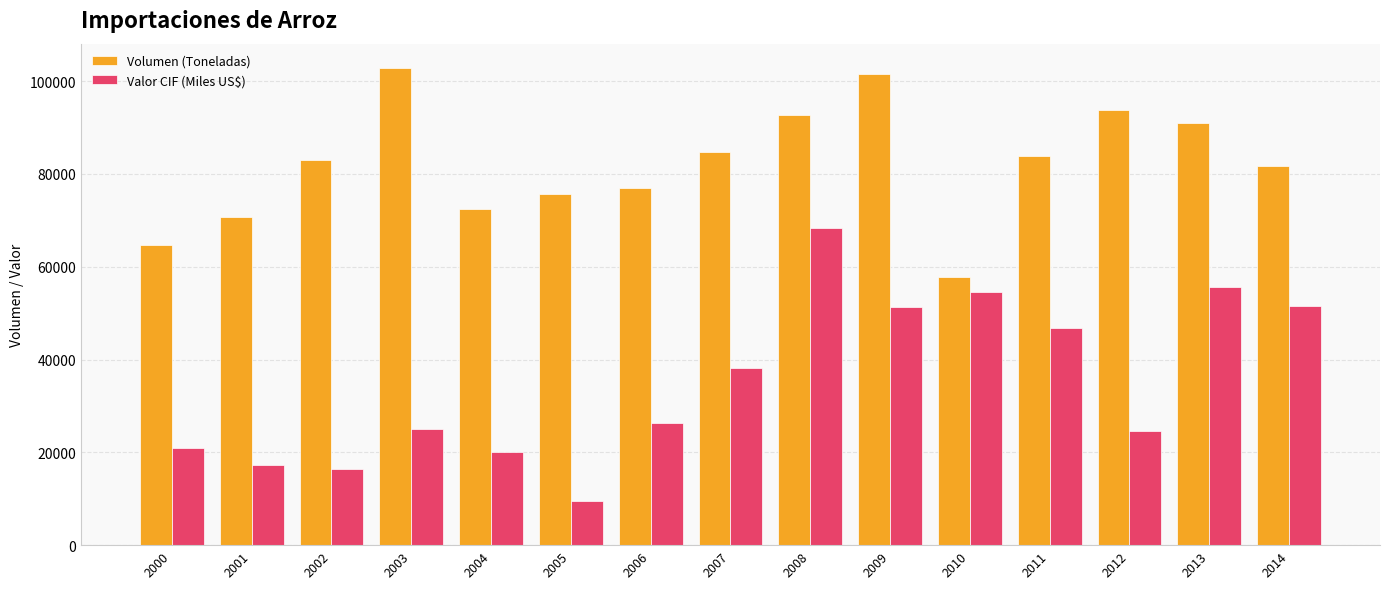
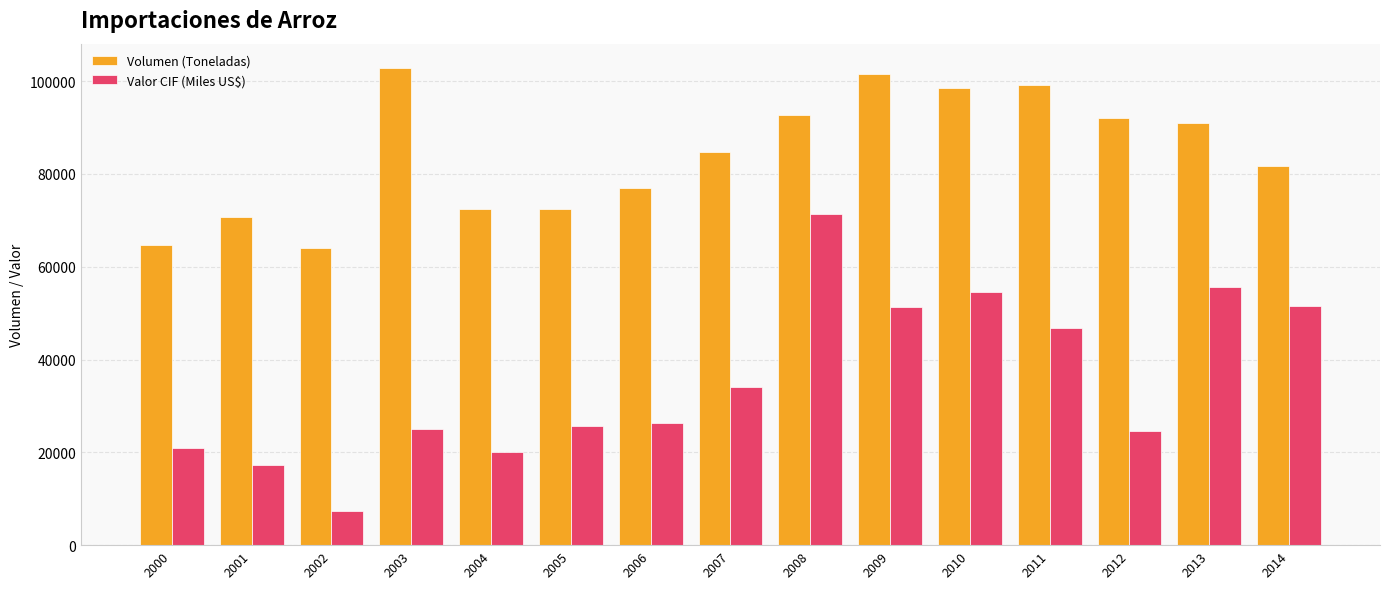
Volumen (Toneladas), 2002: 83000 -> 64000
Valor CIF (Miles US$), 2002: 16000 -> 7000
Volumen (Toneladas), 2005: 76000 -> 72000
Valor CIF (Miles US$), 2005: 9000 -> 26000
Valor CIF (Miles US$), 2007: 38000 -> 34000
Valor CIF (Miles US$), 2008: 68000 -> 71000
Volumen (Toneladas), 2010: 58000 -> 99000
Volumen (Toneladas), 2011: 84000 -> 99000
Volumen (Toneladas), 2012: 94000 -> 92000
